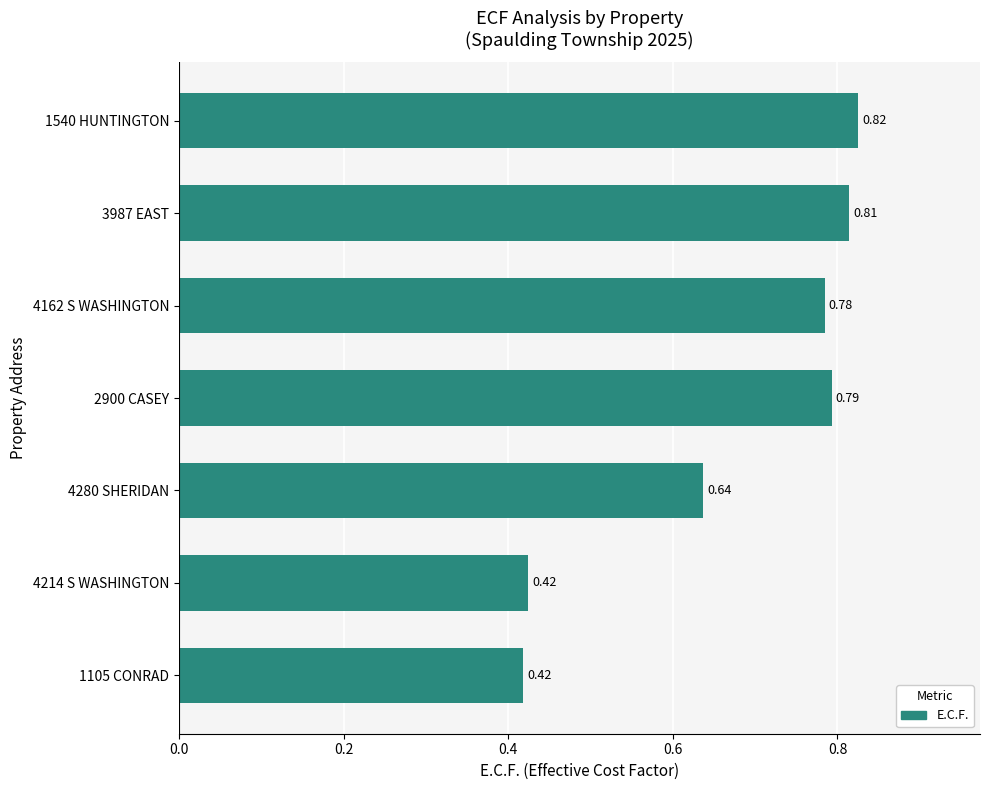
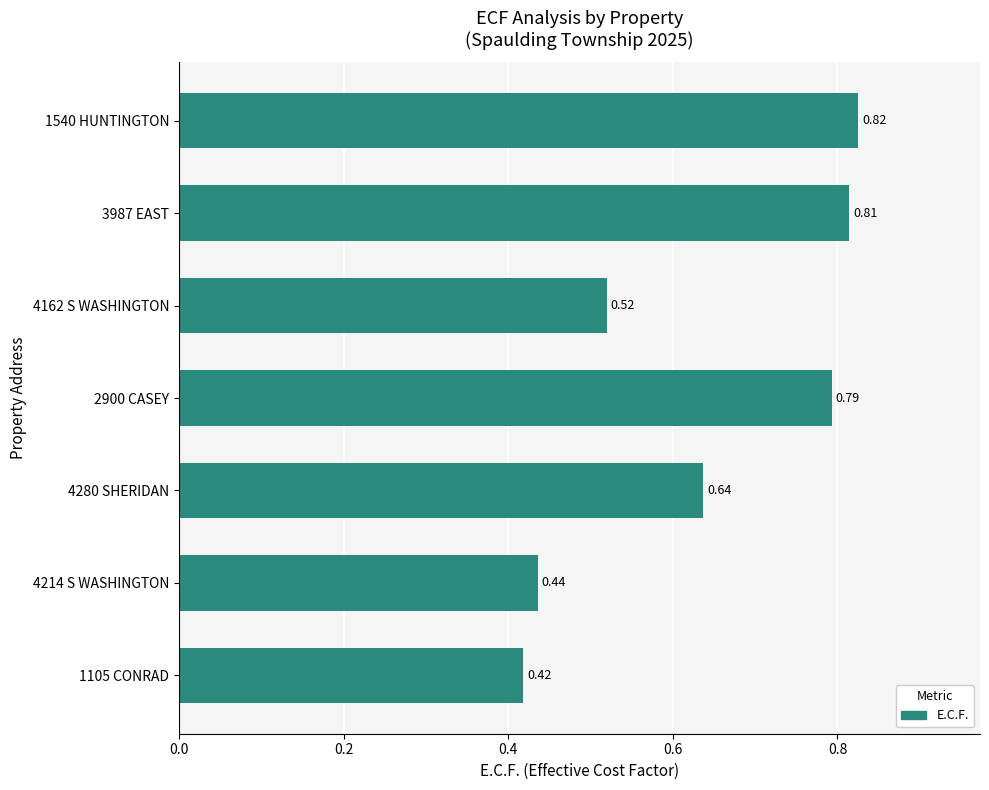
4162 S WASHINGTON: 0.78 -> 0.52
4214 S WASHINGTON: 0.42 -> 0.44
